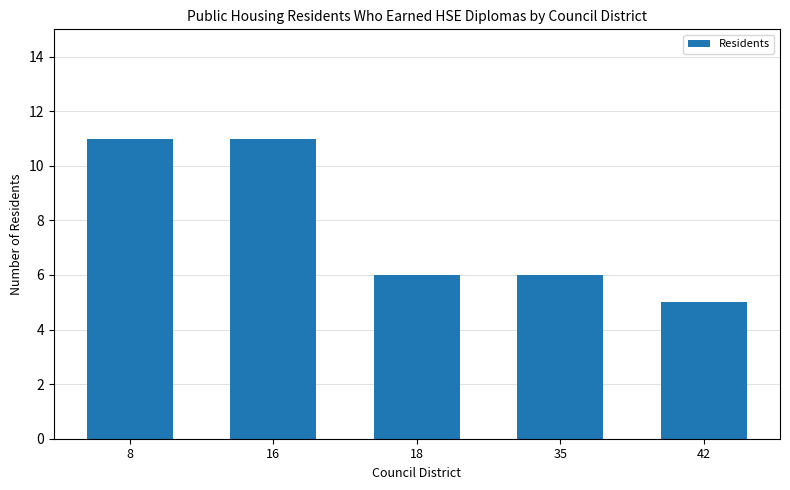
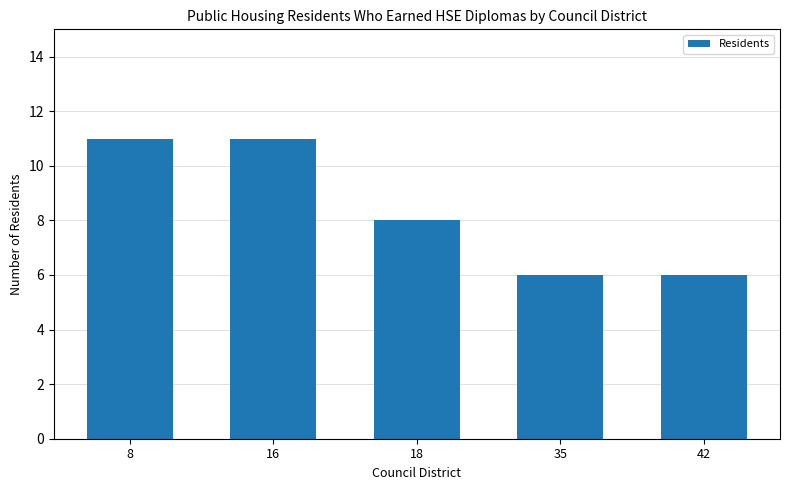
18: 6 -> 8
42: 5 -> 6
